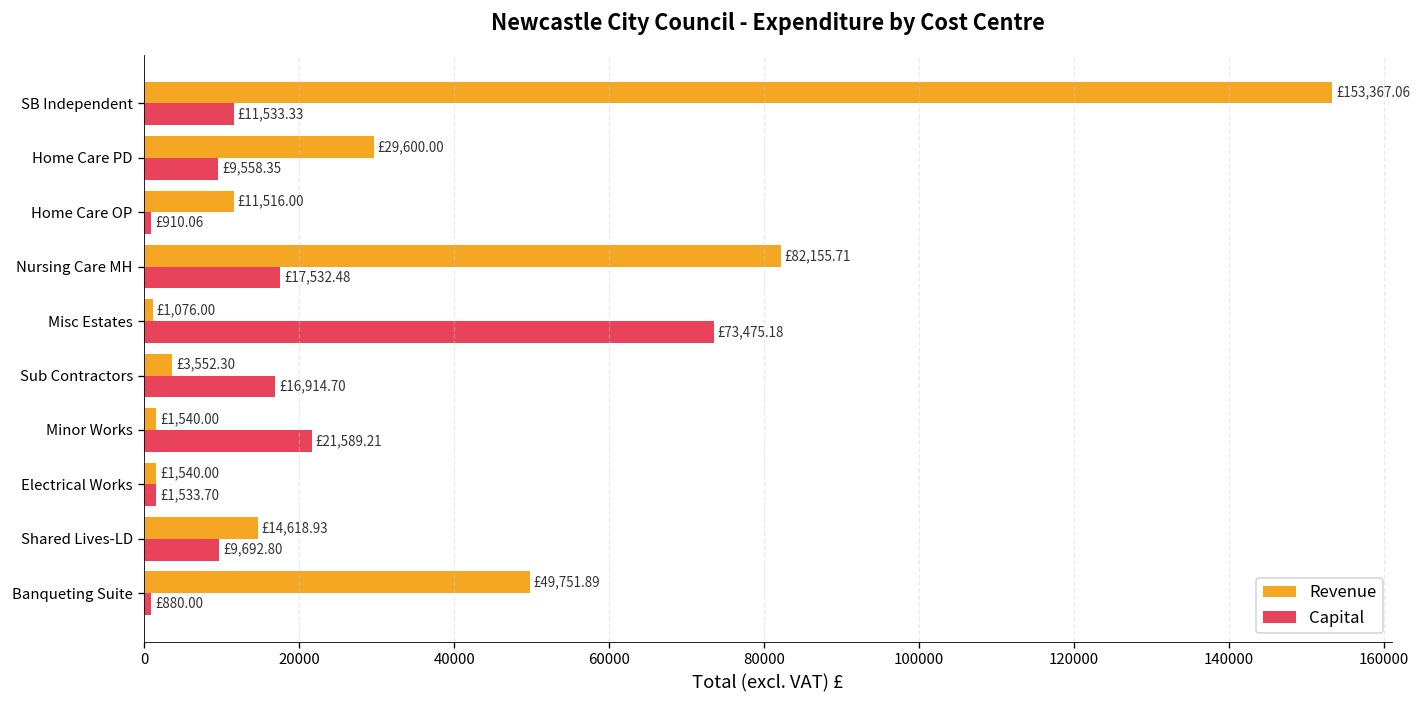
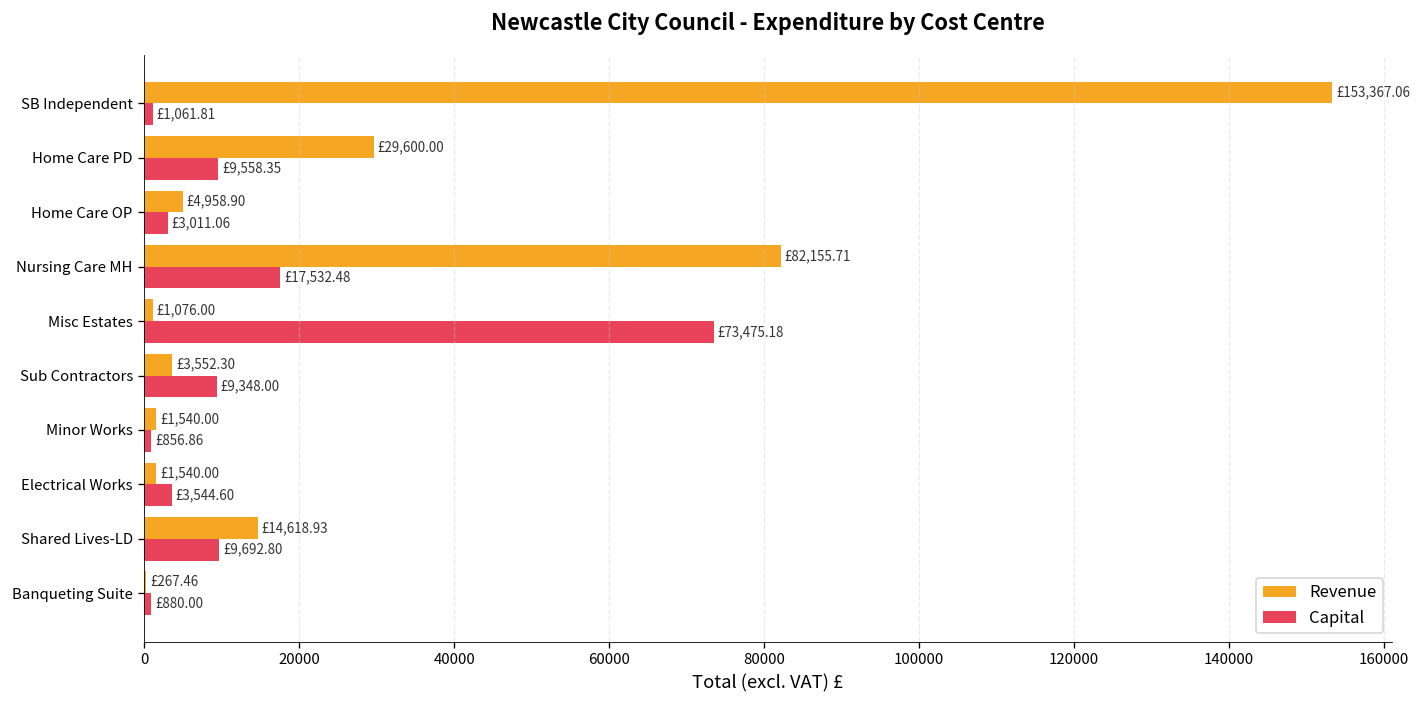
Capital, SB Independent: £11,533.33 -> £1,061.81
Revenue, Home Care OP: £11,516.00 -> £4,958.90
Capital, Home Care OP: £910.06 -> £3,011.06
Capital, Sub Contractors: £16,914.70 -> £9,348.00
Capital, Minor Works: £21,589.21 -> £856.86
Capital, Electrical Works: £1,533.70 -> £3,544.60
Revenue, Banqueting Suite: £49,751.89 -> £267.46
